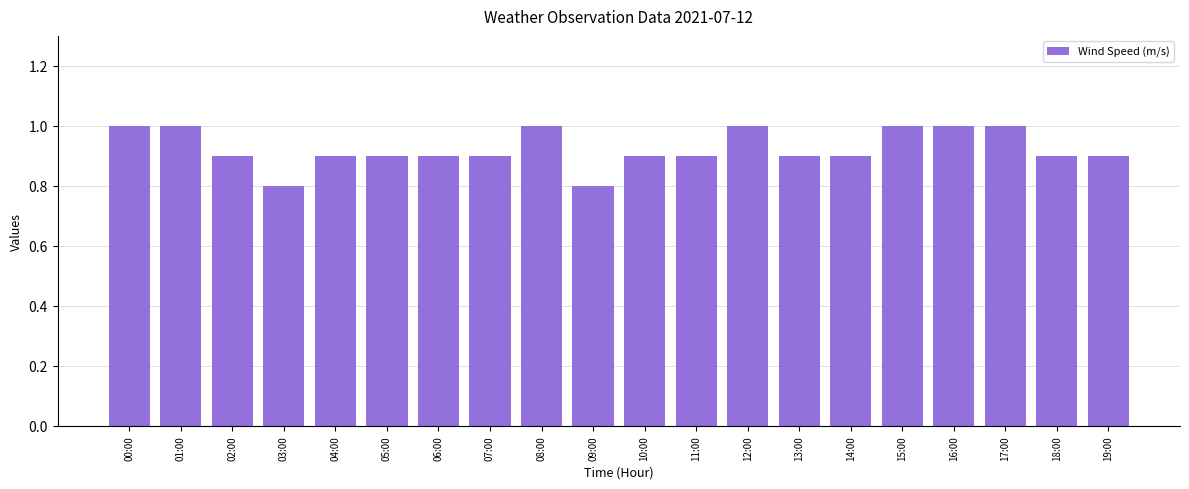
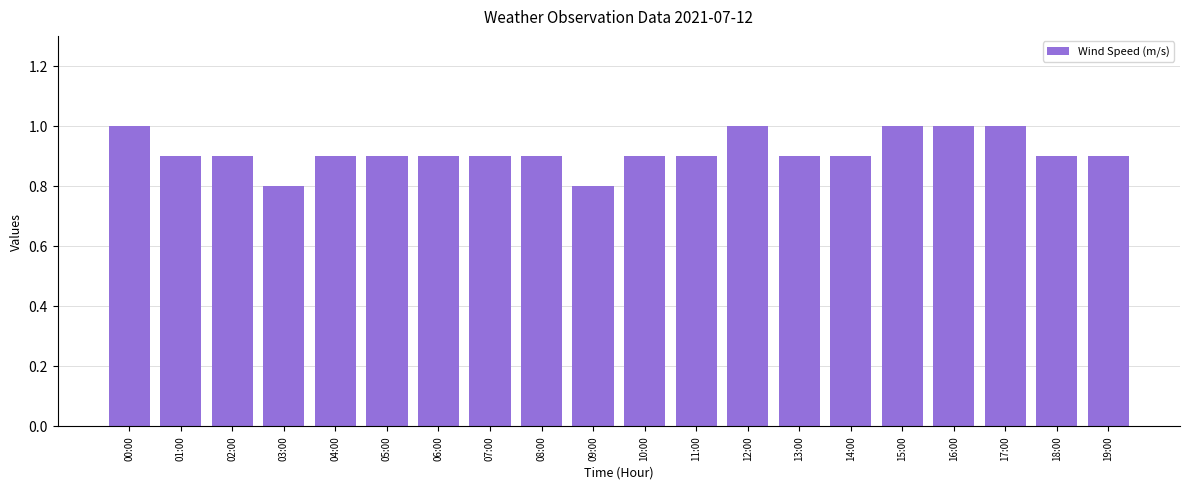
01:00: 1.0 -> 0.9
08:00: 1.0 -> 0.9
